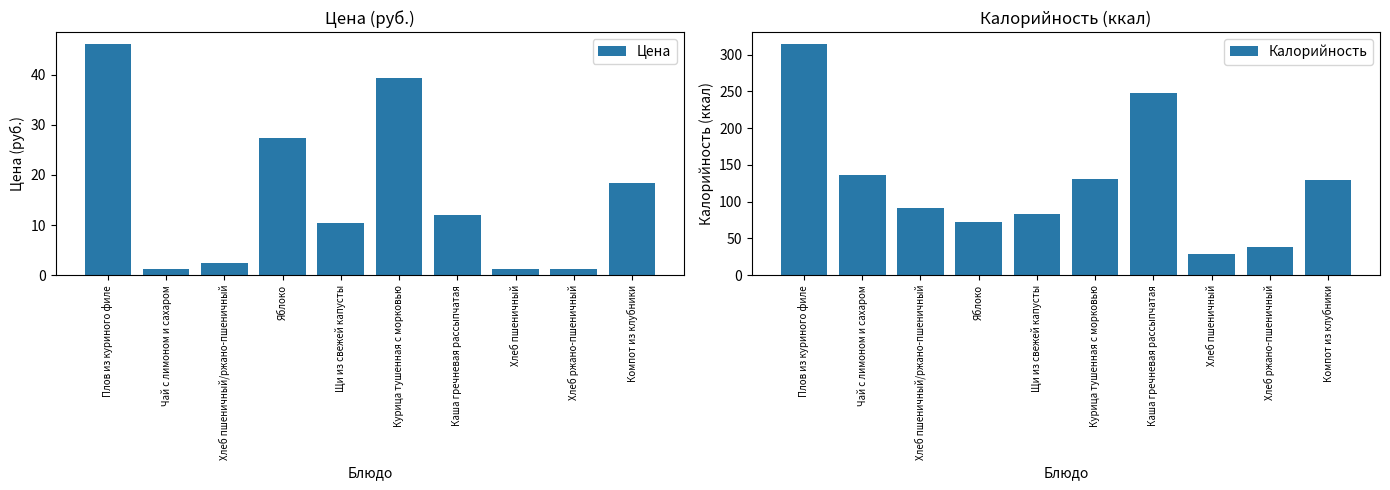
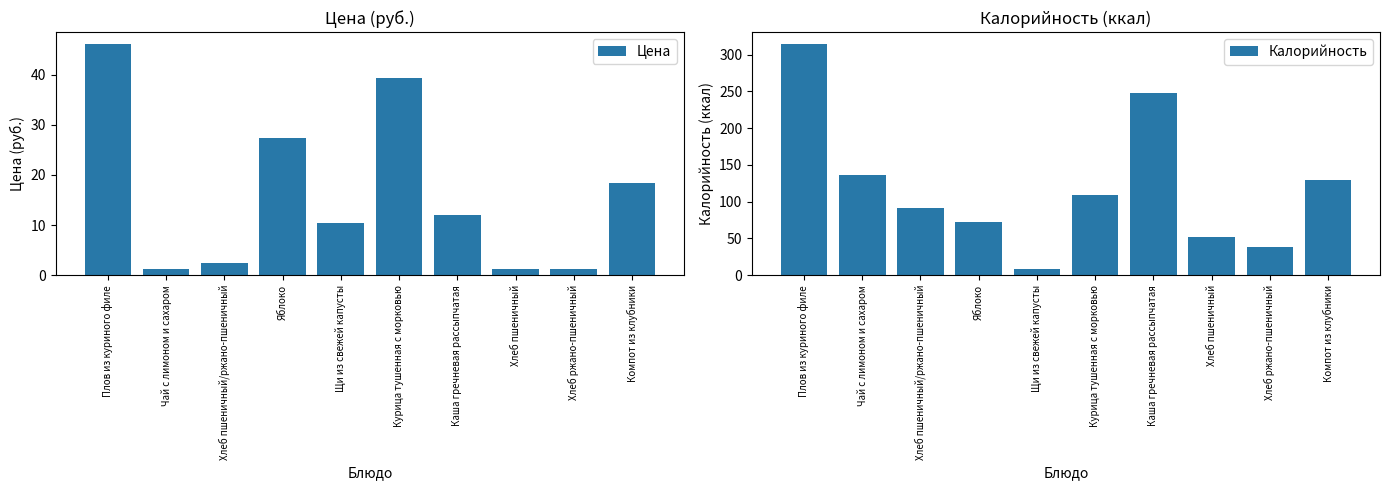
Калорийность (ккал), Щи из свежей капусты: 80 -> 10
Калорийность (ккал), Курица тушенная с морковью: 130 -> 110
Калорийность (ккал), Хлеб пшеничный: 30 -> 50
